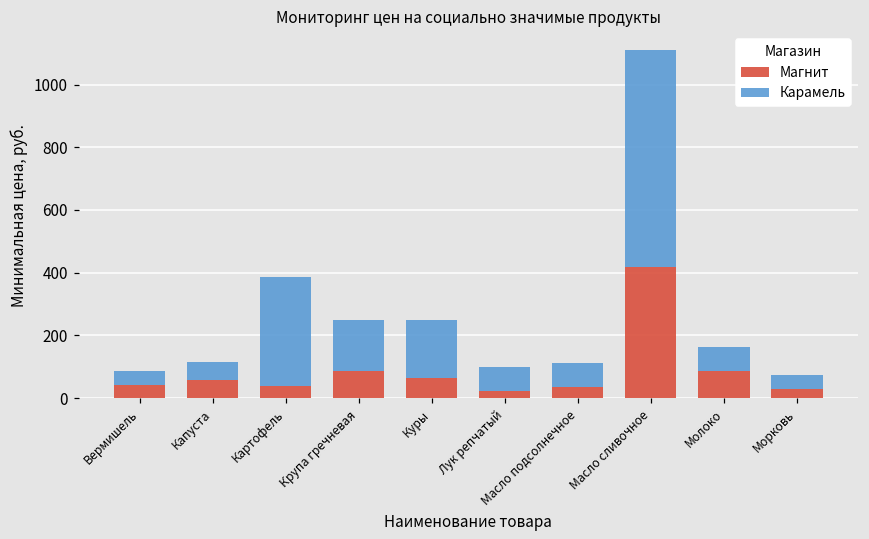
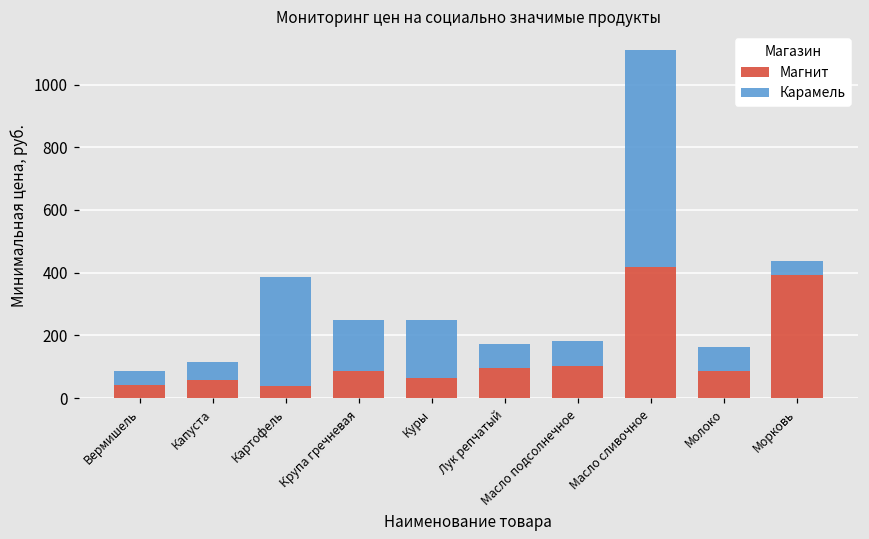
Магнит, Лук репчатый: 20 -> 100
Магнит, Масло подсолнечное: 40 -> 100
Магнит, Морковь: 30 -> 390
